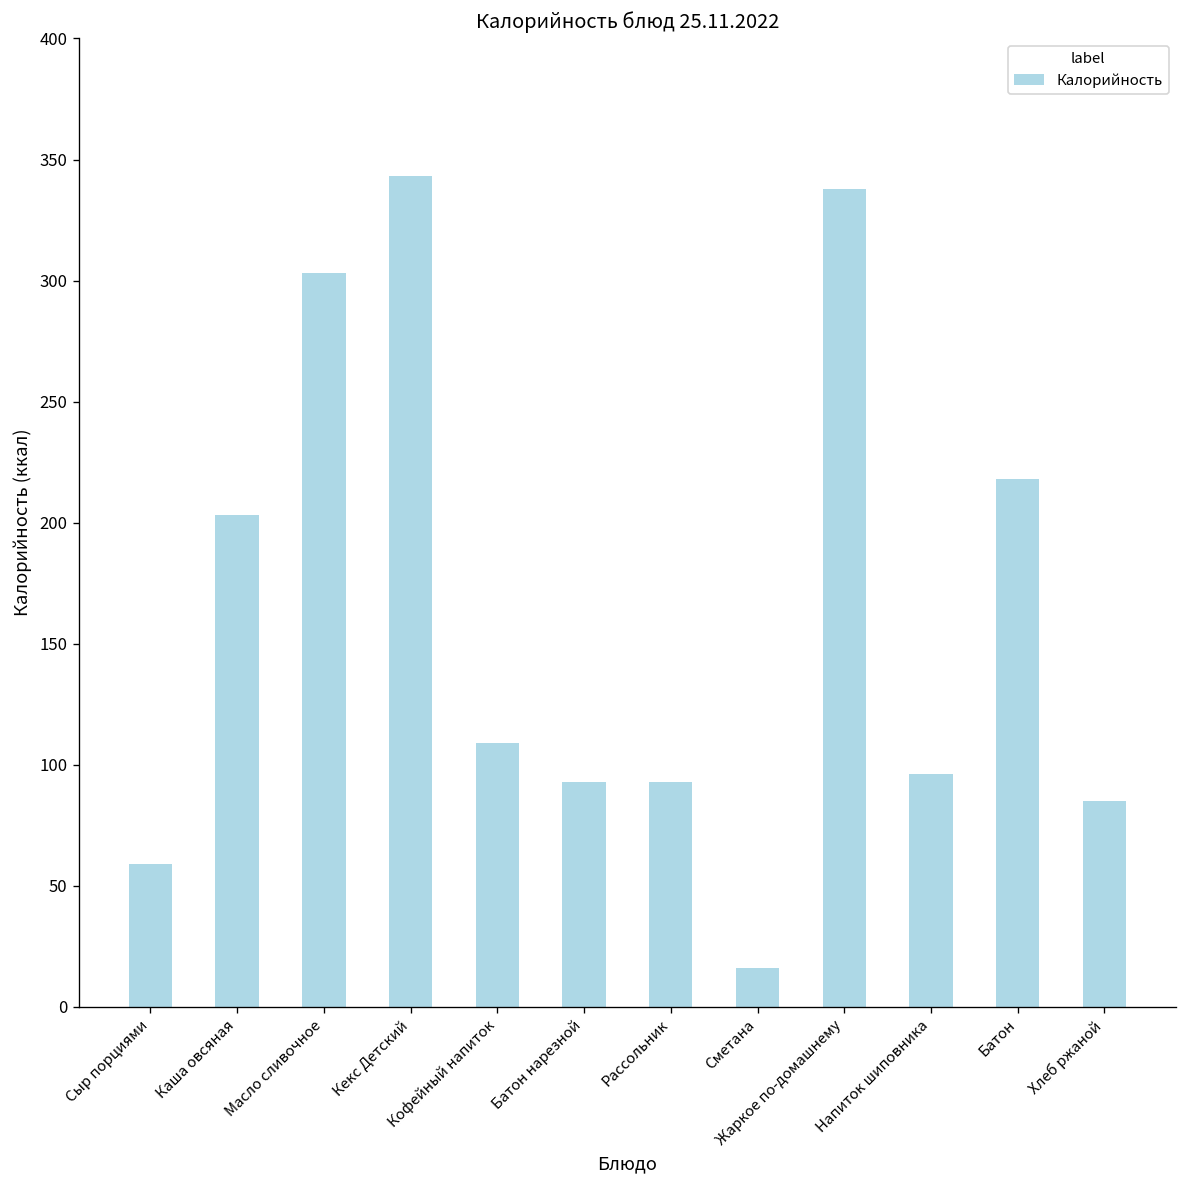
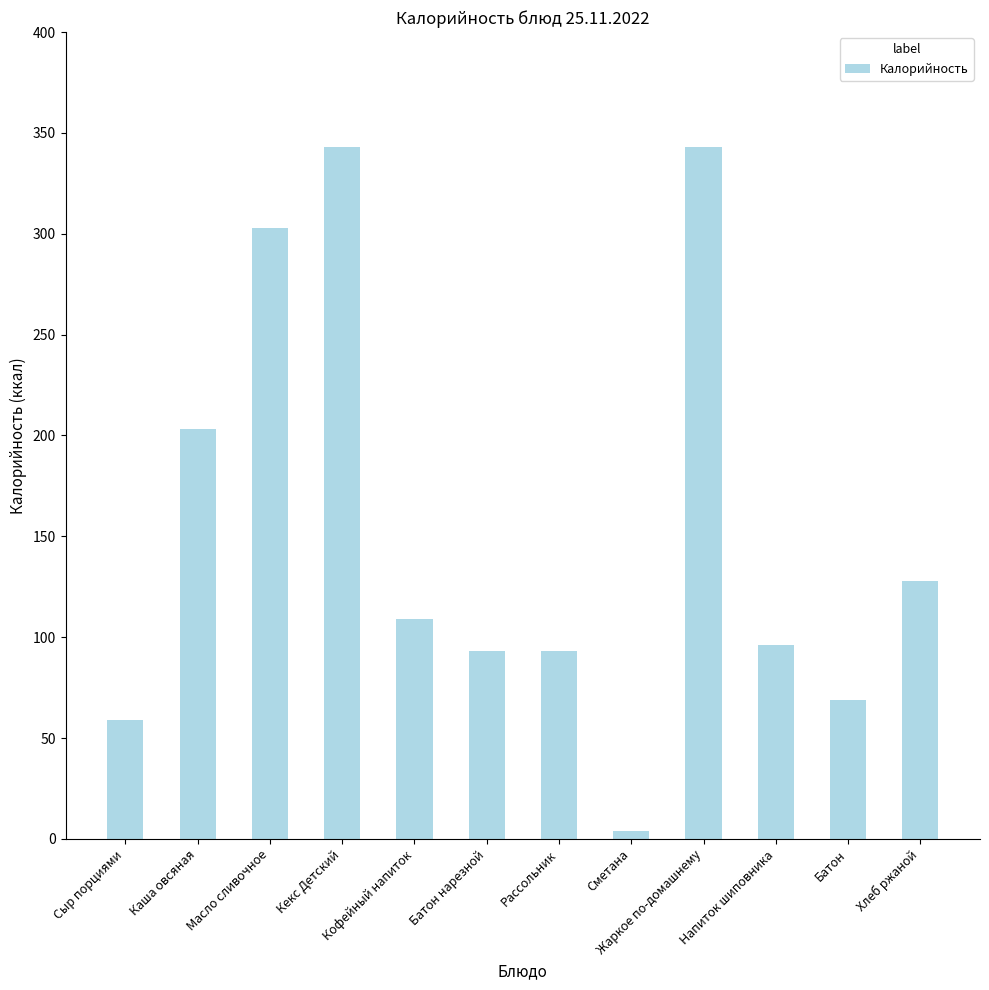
Сметана: 16 -> 4
Жаркое по-домашнему: 338 -> 343
Батон: 218 -> 69
Хлеб ржаной: 85 -> 128
